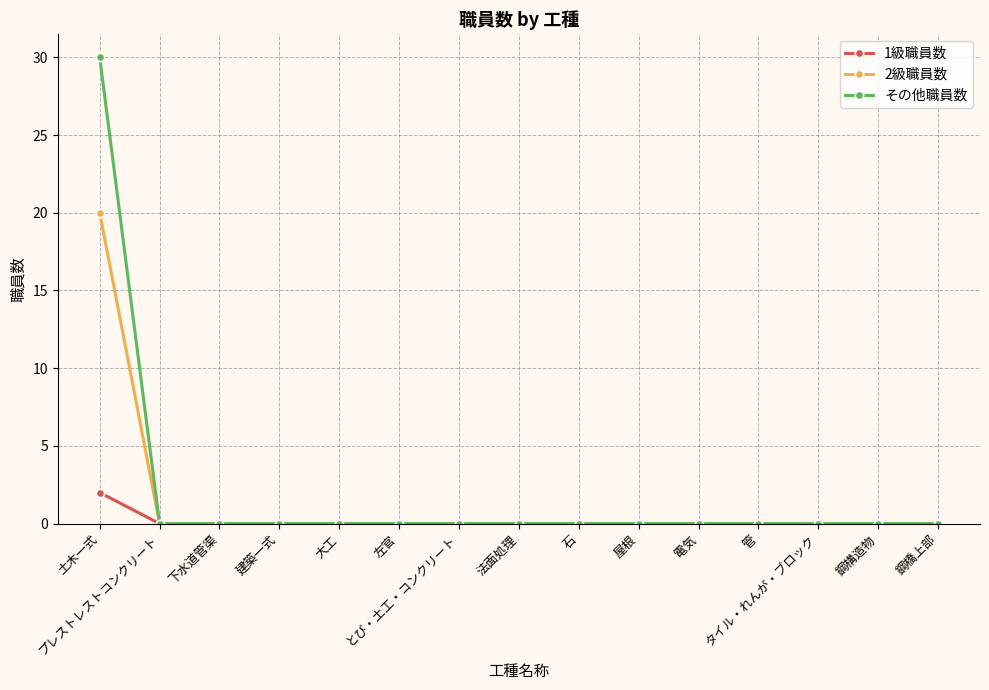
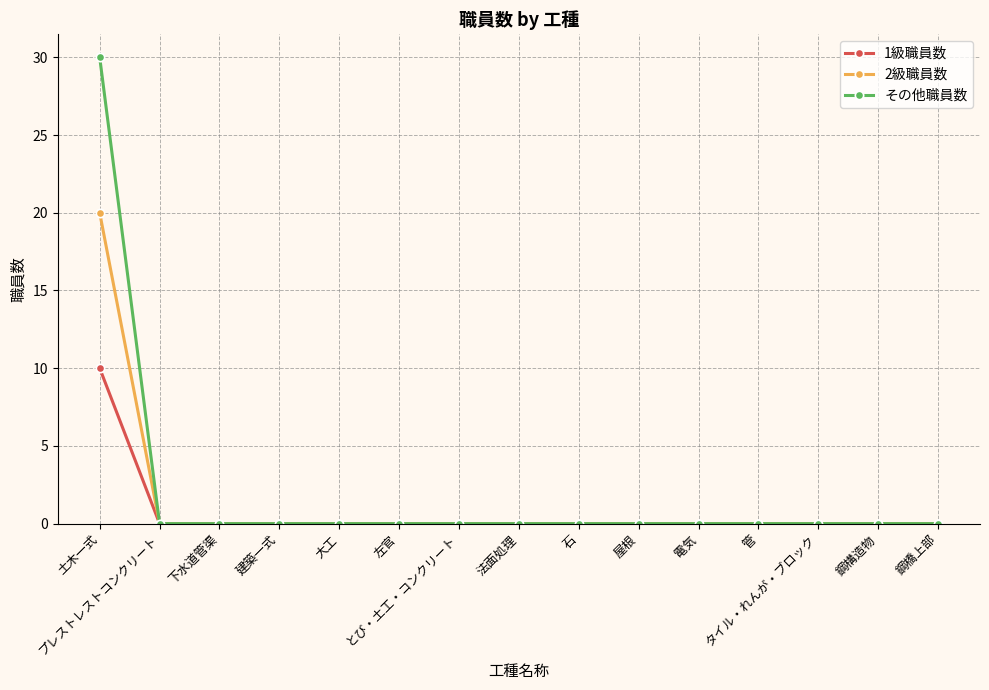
1級職員数, 土木一式: 2 -> 10
